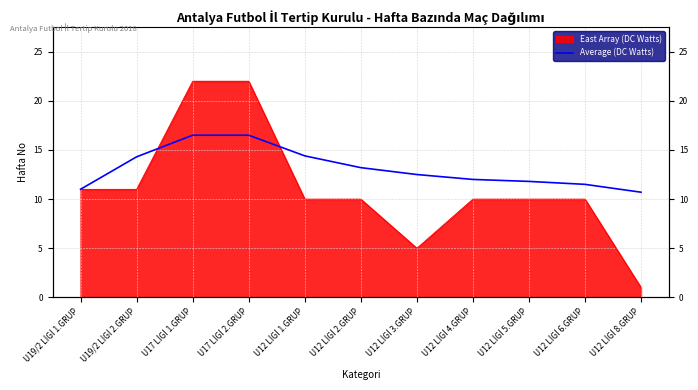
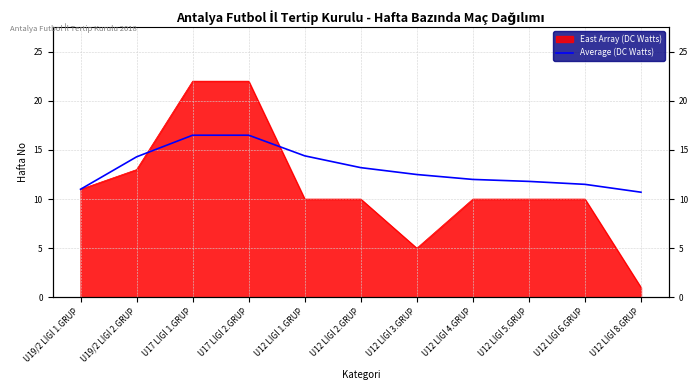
East Array (DC Watts), U19/2 LİGİ 2.GRUP: 11 -> 13
